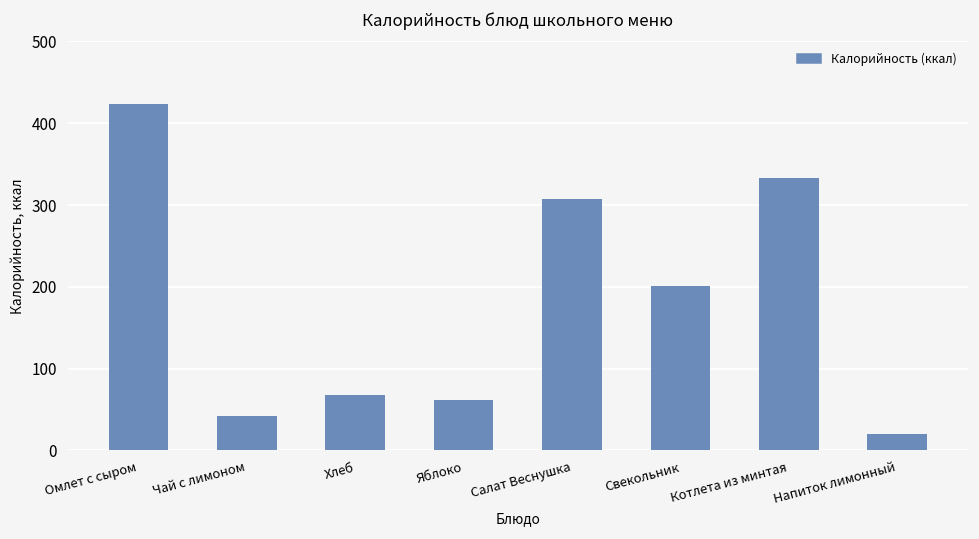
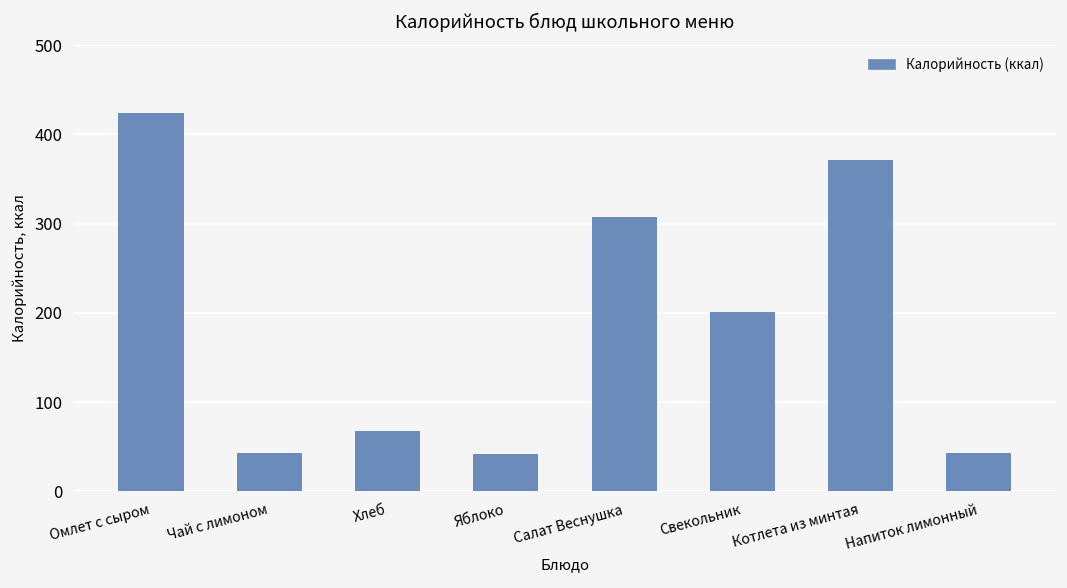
Яблоко: 60 -> 40
Котлета из минтая: 330 -> 370
Напиток лимонный: 20 -> 40
